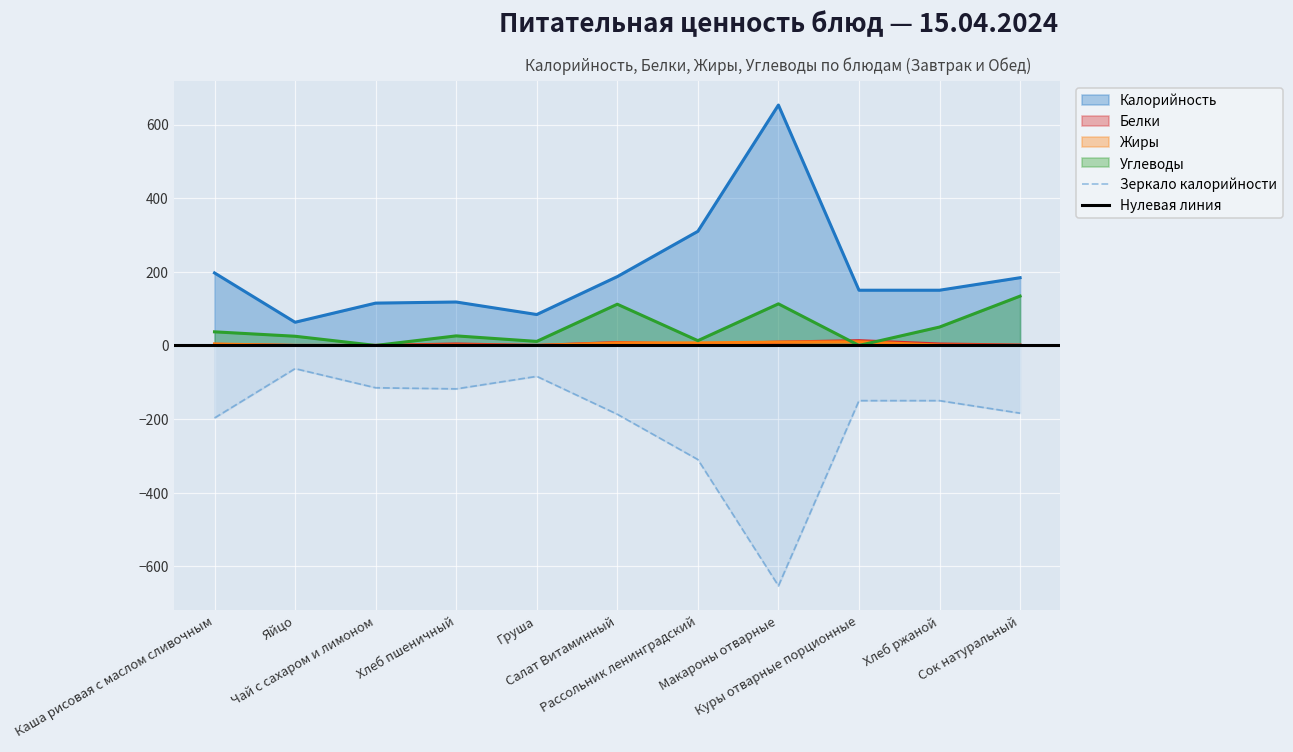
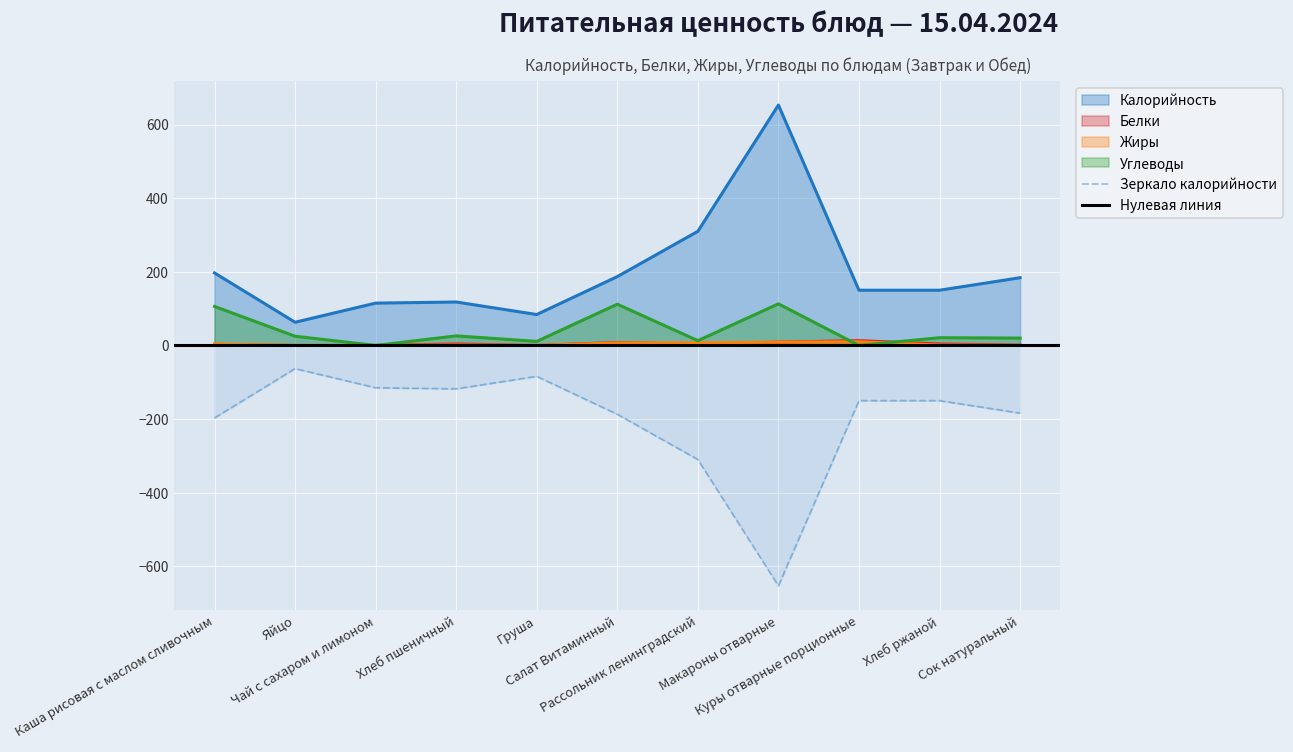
Углеводы, Каша рисовая с маслом сливочным: 40 -> 110
Углеводы, Хлеб ржаной: 50 -> 20
Углеводы, Сок натуральный: 130 -> 20
